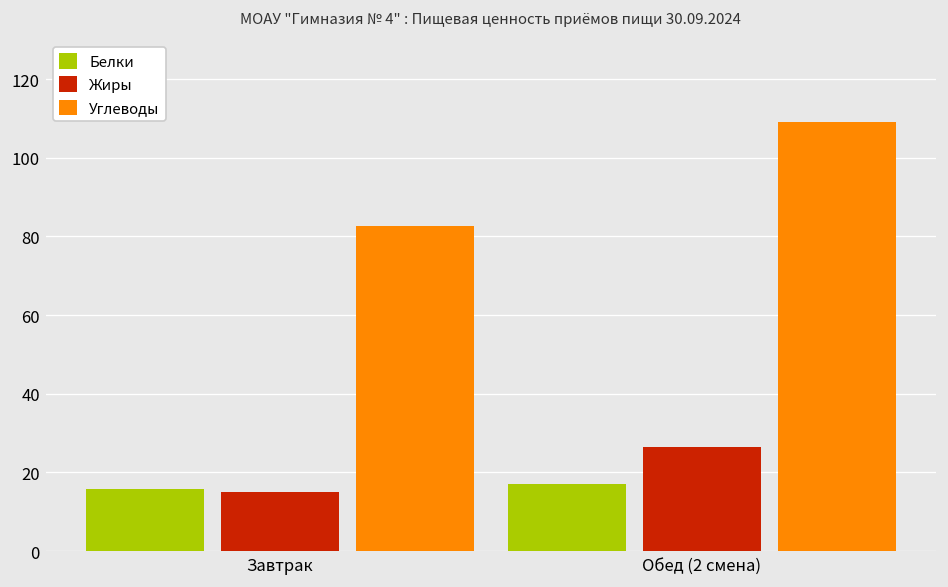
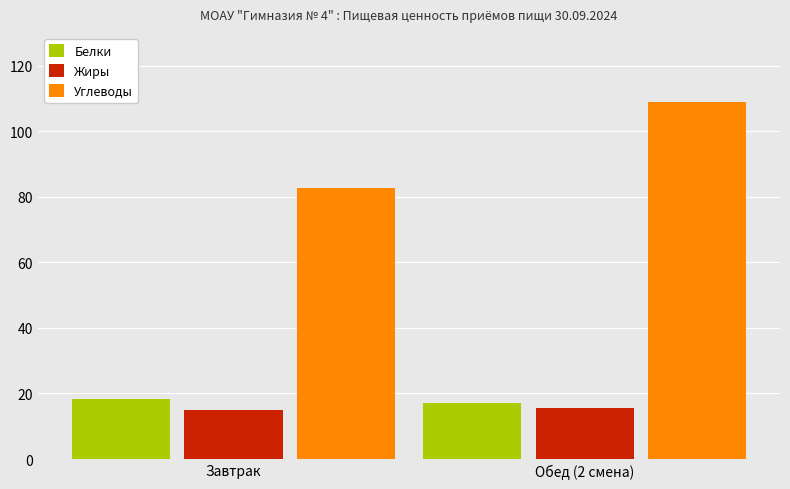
Белки, Завтрак: 16 -> 18
Жиры, Обед (2 смена): 26 -> 15
